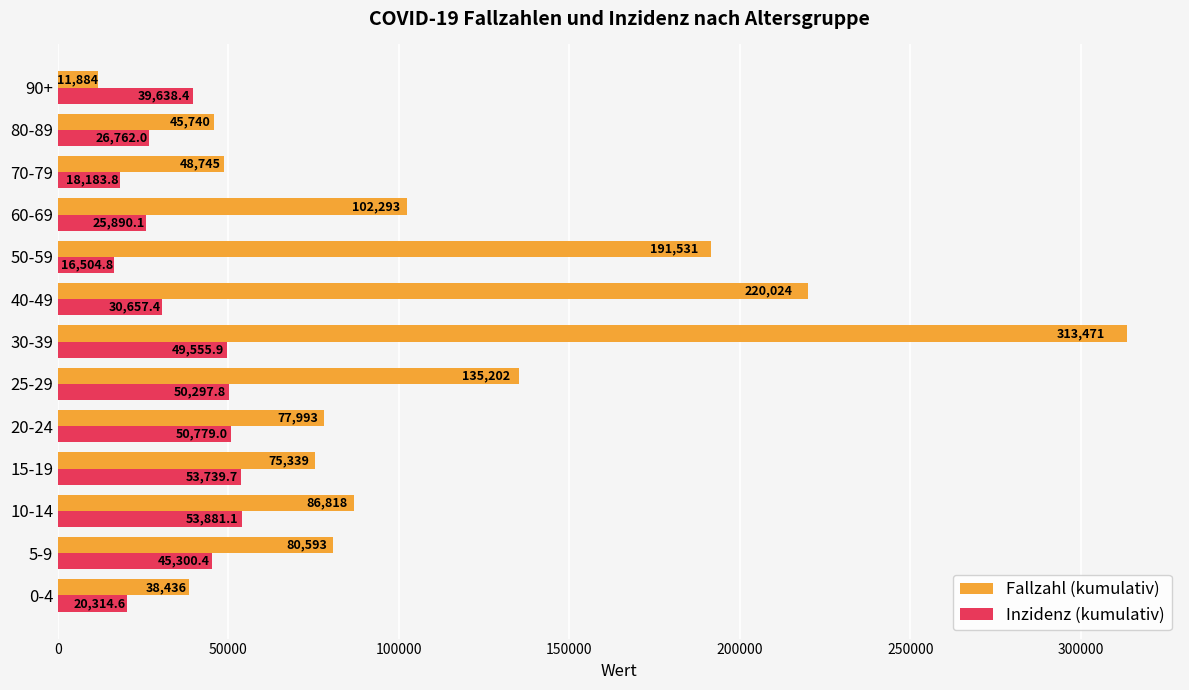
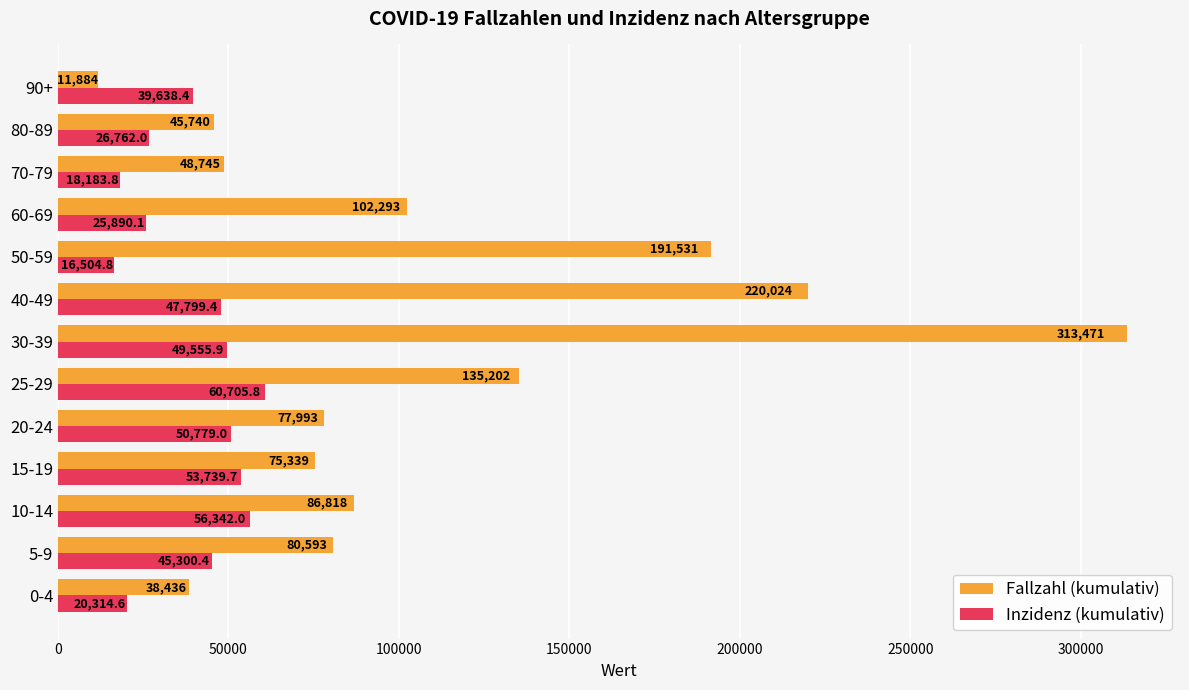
Inzidenz (kumulativ), 40-49: 30,657.4 -> 47,799.4
Inzidenz (kumulativ), 25-29: 50,297.8 -> 60,705.8
Inzidenz (kumulativ), 10-14: 53,881.1 -> 56,342.0
